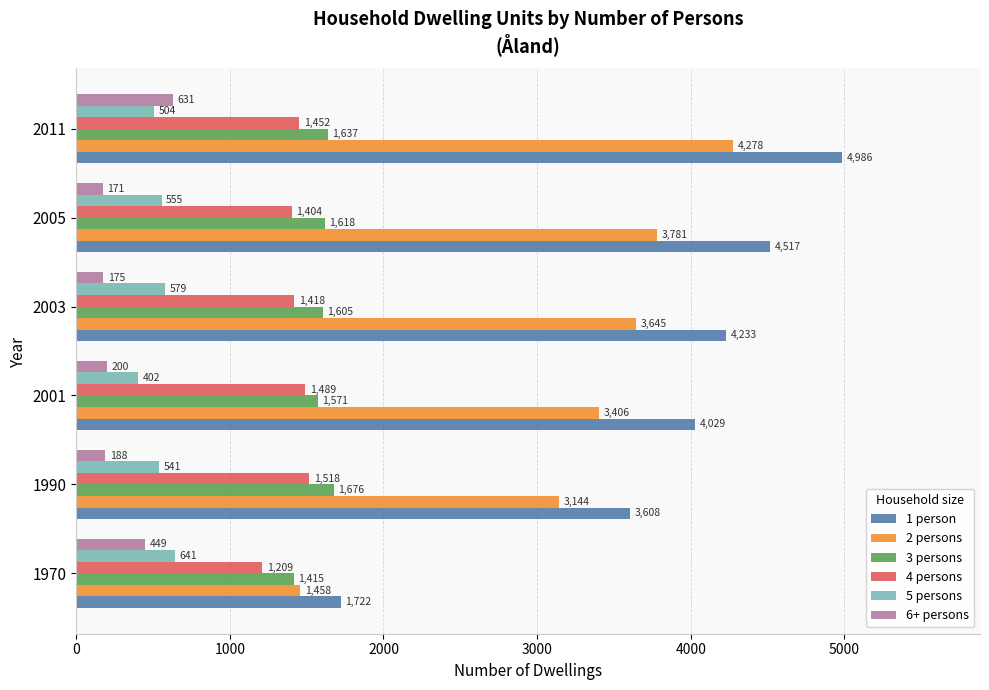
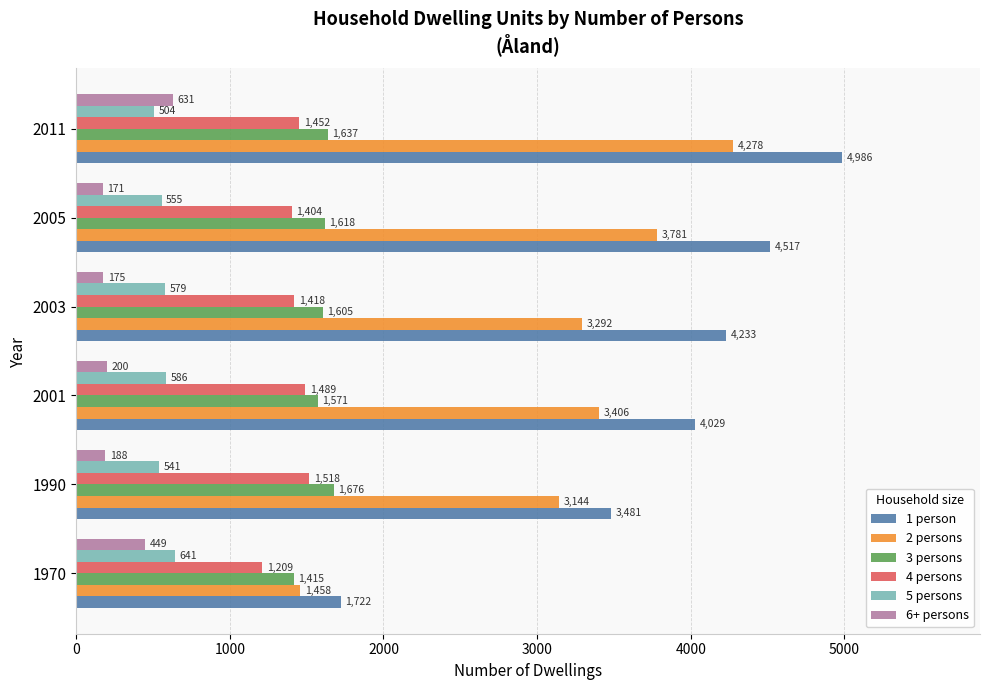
2 persons, 2003: 3,645 -> 3,292
5 persons, 2001: 402 -> 586
1 person, 1990: 3,608 -> 3,481
